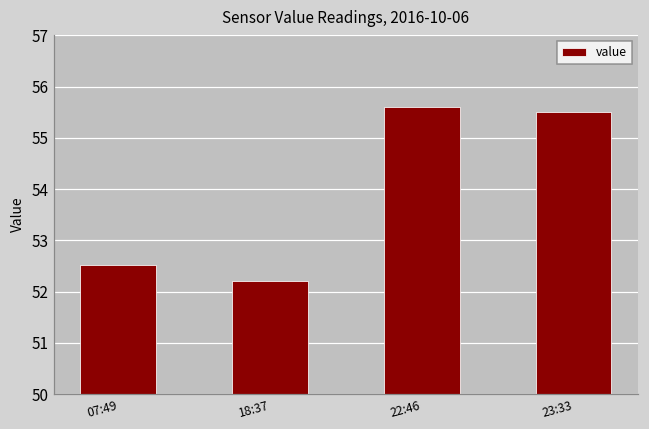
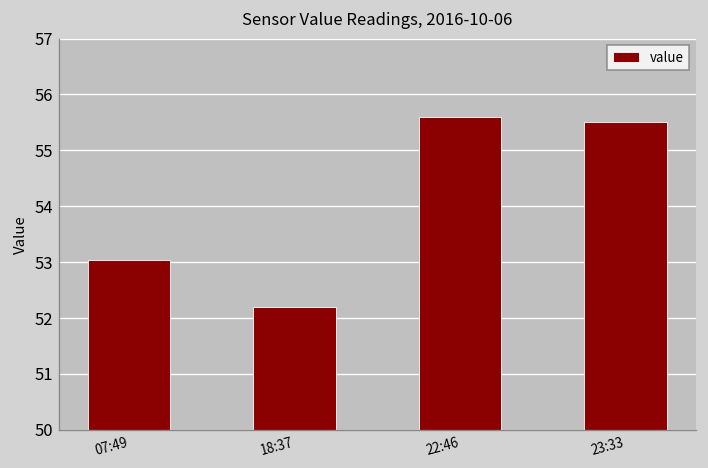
07:49: 52.5 -> 53.0
